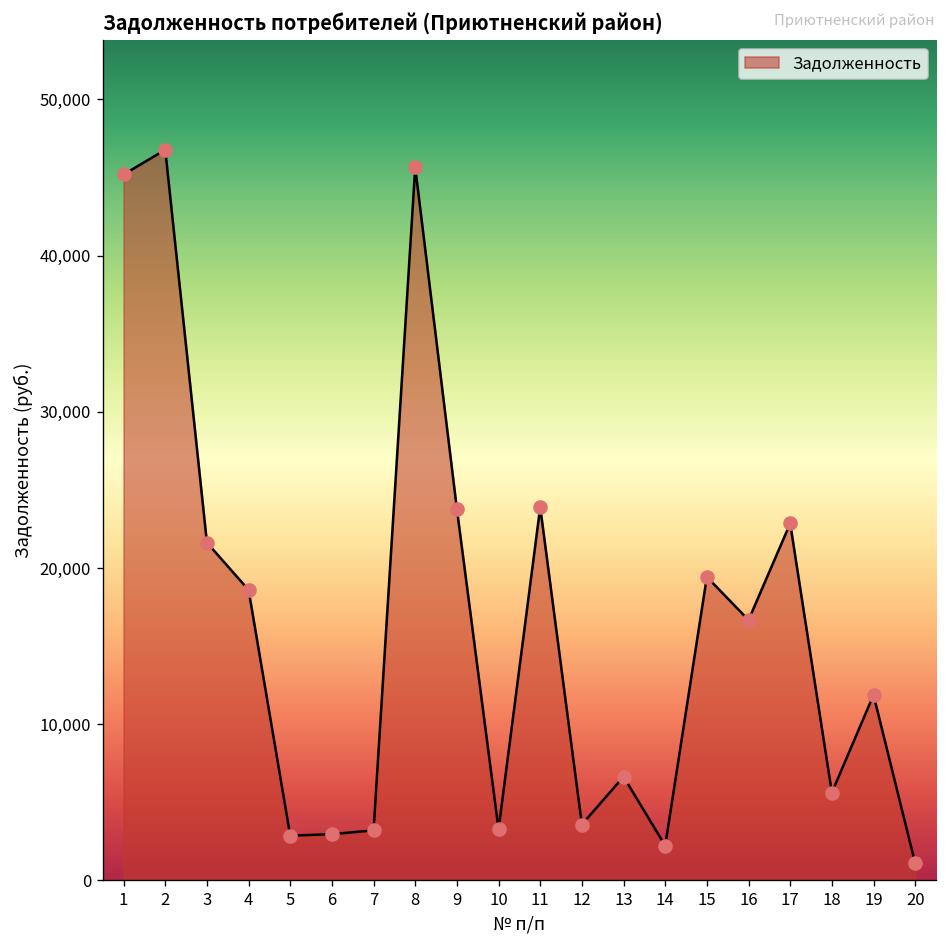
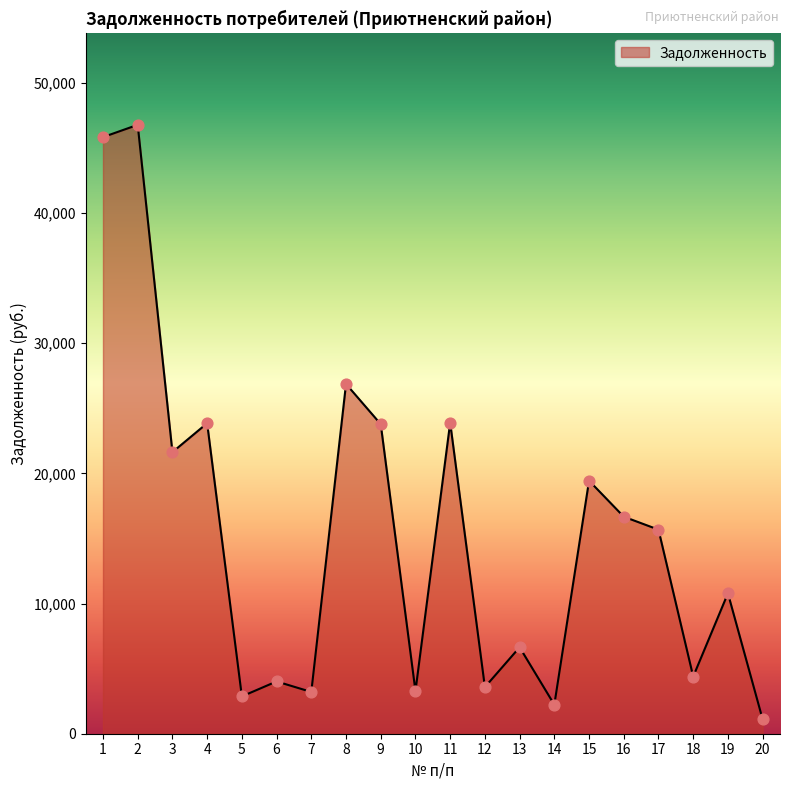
1: 45,200 -> 45,800
4: 18,600 -> 23,900
6: 3,000 -> 4,000
8: 45,700 -> 26,900
17: 22,900 -> 15,700
18: 5,600 -> 4,400
19: 11,900 -> 10,800
